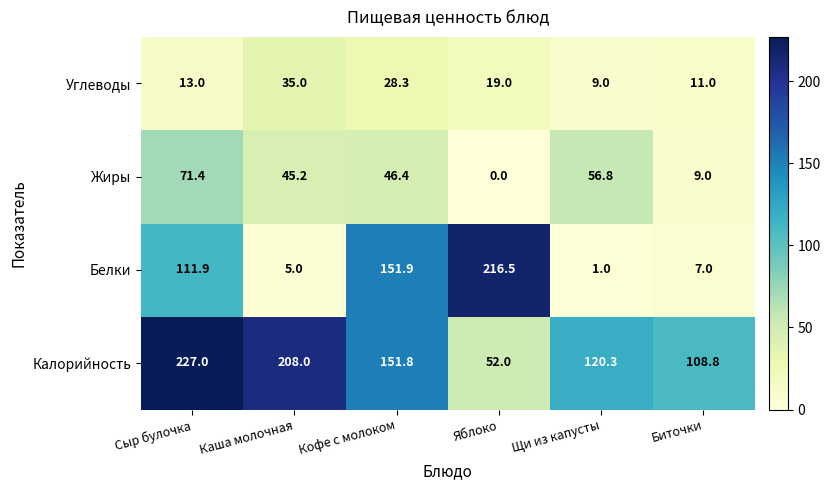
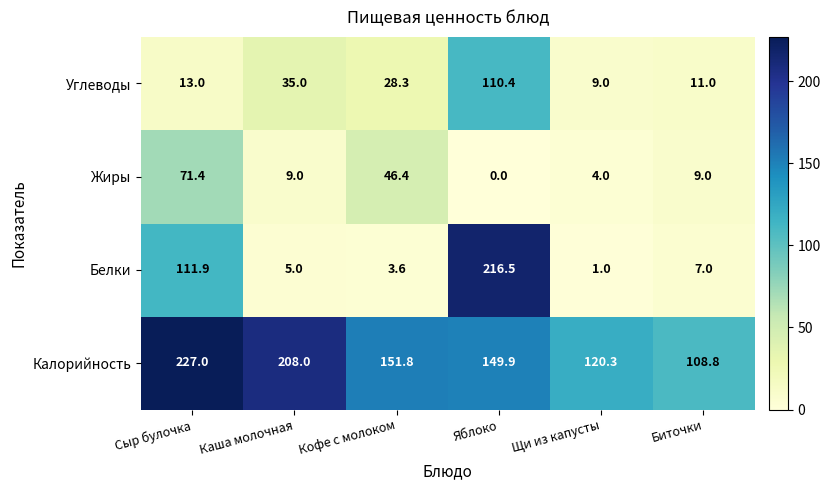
Углеводы, Яблоко: 19.0 -> 110.4
Жиры, Каша молочная: 45.2 -> 9.0
Жиры, Щи из капусты: 56.8 -> 4.0
Белки, Кофе с молоком: 151.9 -> 3.6
Калорийность, Яблоко: 52.0 -> 149.9
